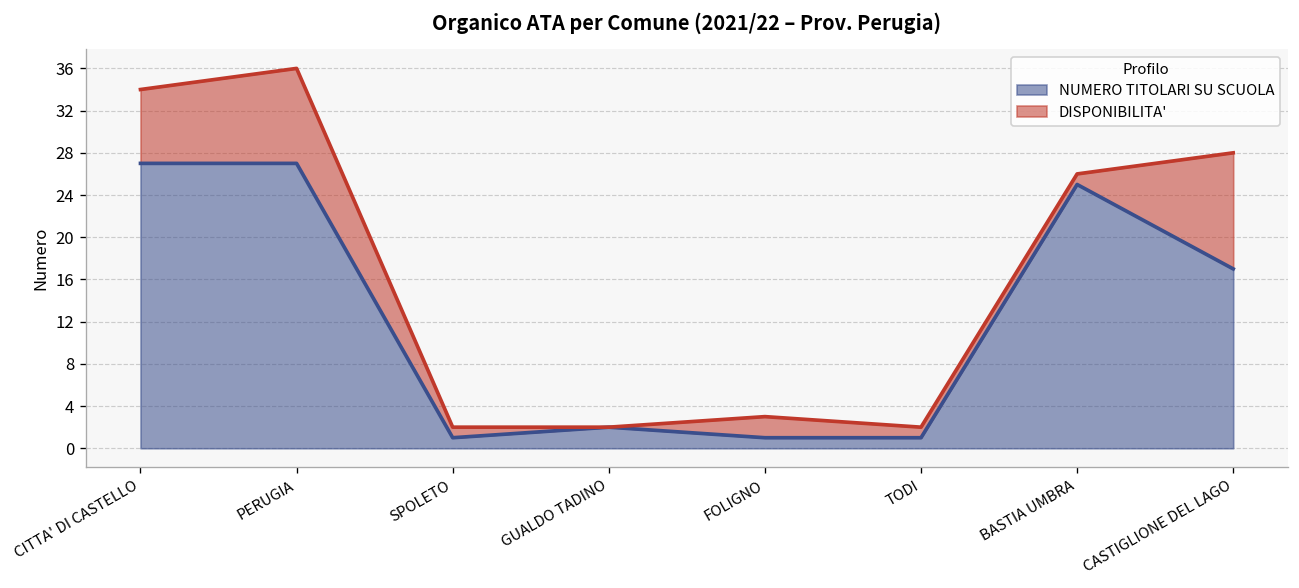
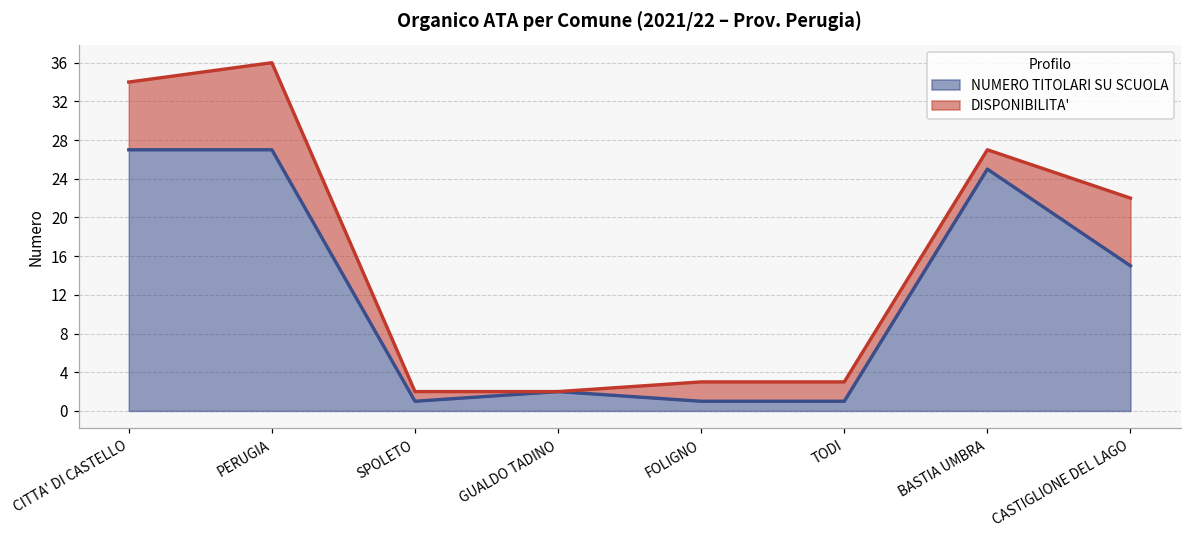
DISPONIBILITA', TODI: 1 -> 2
DISPONIBILITA', BASTIA UMBRA: 1 -> 2
NUMERO TITOLARI SU SCUOLA, CASTIGLIONE DEL LAGO: 17 -> 15
DISPONIBILITA', CASTIGLIONE DEL LAGO: 11 -> 7
